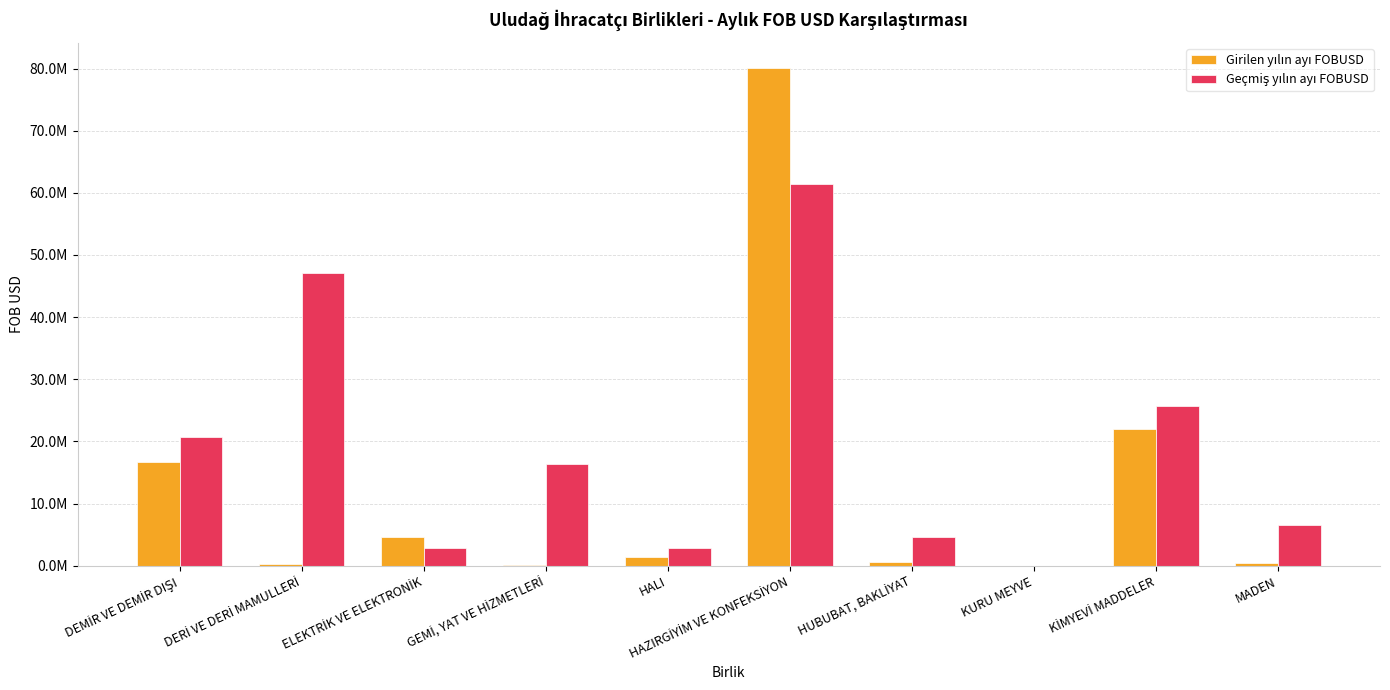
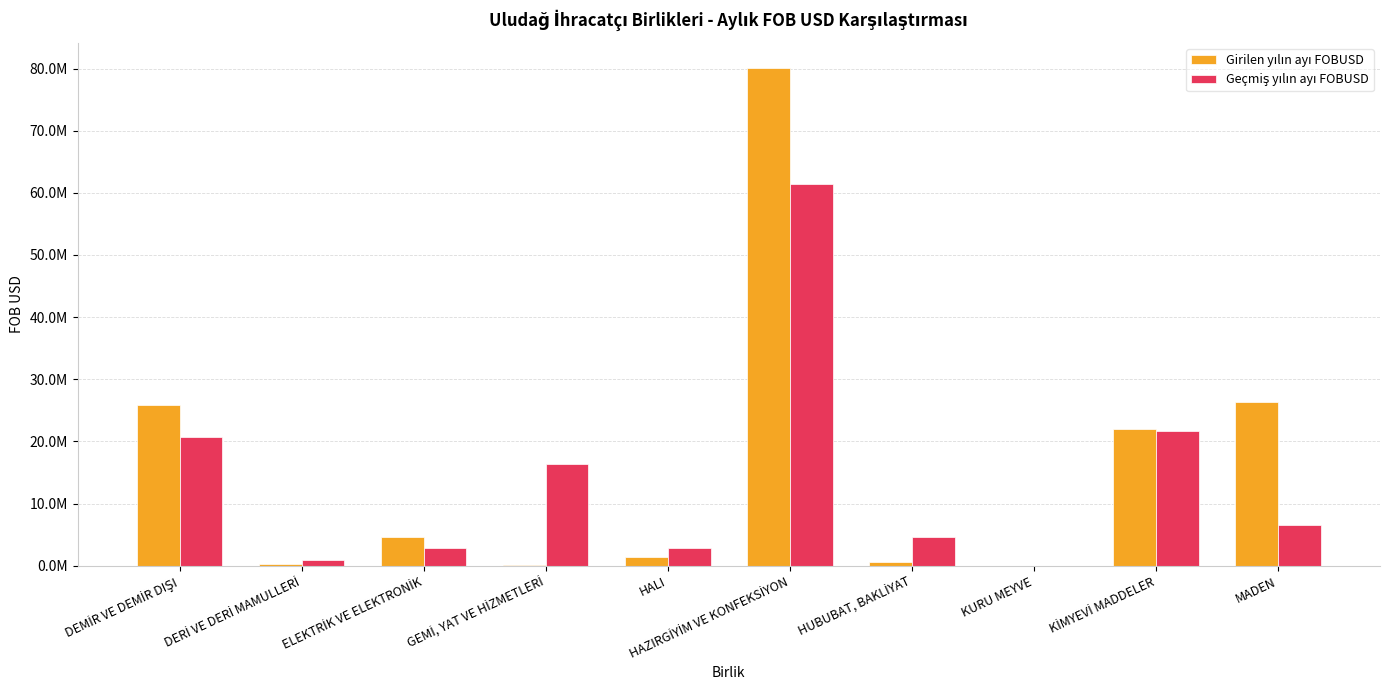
Girilen yılın ayı FOBUSD, DEMİR VE DEMİR DIŞI: 17000000 -> 26000000
Geçmiş yılın ayı FOBUSD, DERİ VE DERİ MAMULLERİ: 47000000 -> 1000000
Geçmiş yılın ayı FOBUSD, KİMYEVİ MADDELER: 26000000 -> 22000000
Girilen yılın ayı FOBUSD, MADEN: 0 -> 26000000
